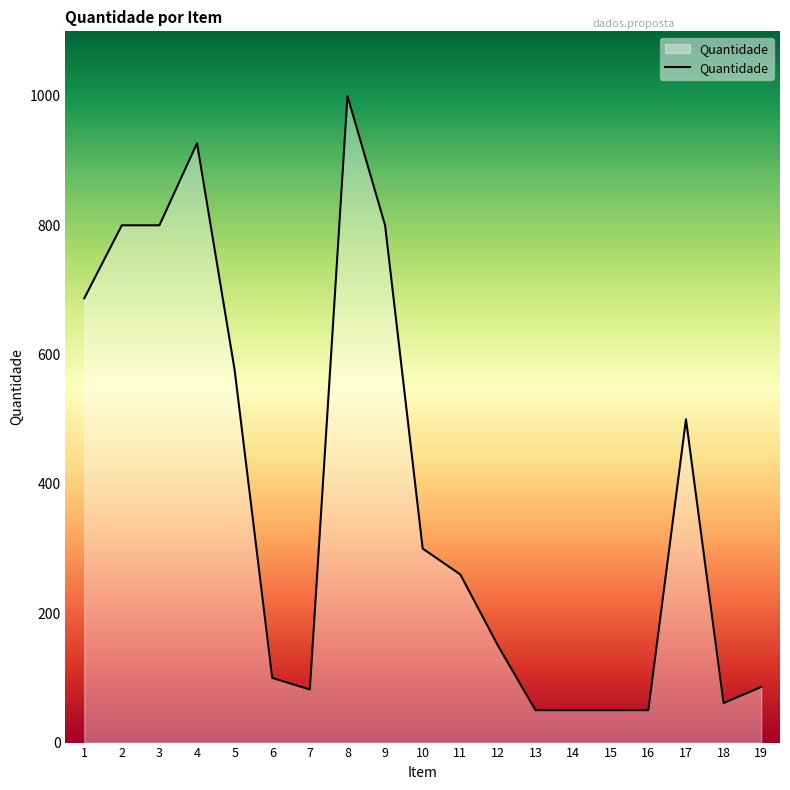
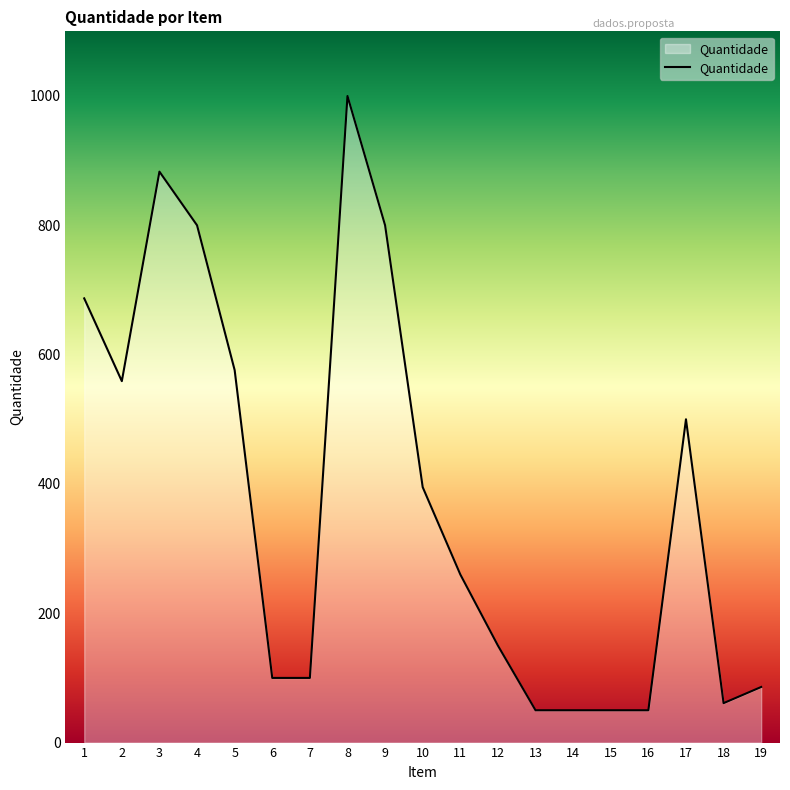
2: 800 -> 560
3: 800 -> 880
4: 930 -> 800
7: 80 -> 100
10: 300 -> 400
